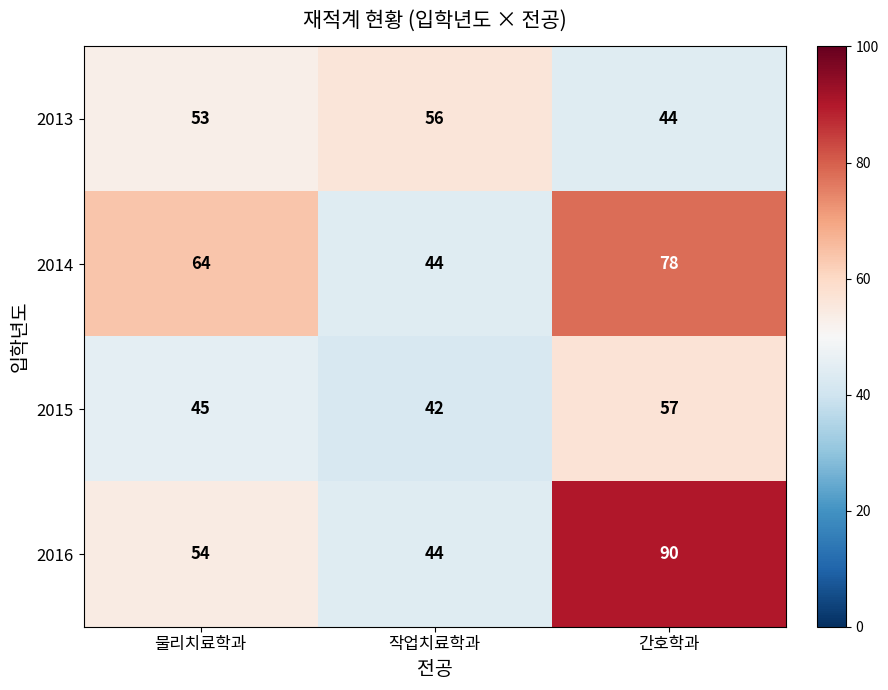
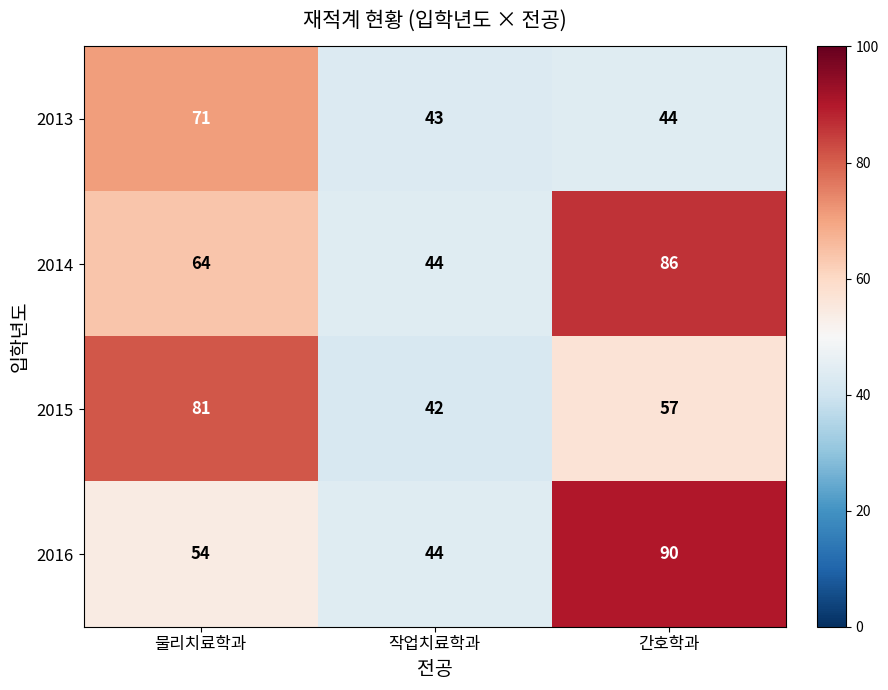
2013, 물리치료학과: 53 -> 71
2013, 작업치료학과: 56 -> 43
2014, 간호학과: 78 -> 86
2015, 물리치료학과: 45 -> 81
